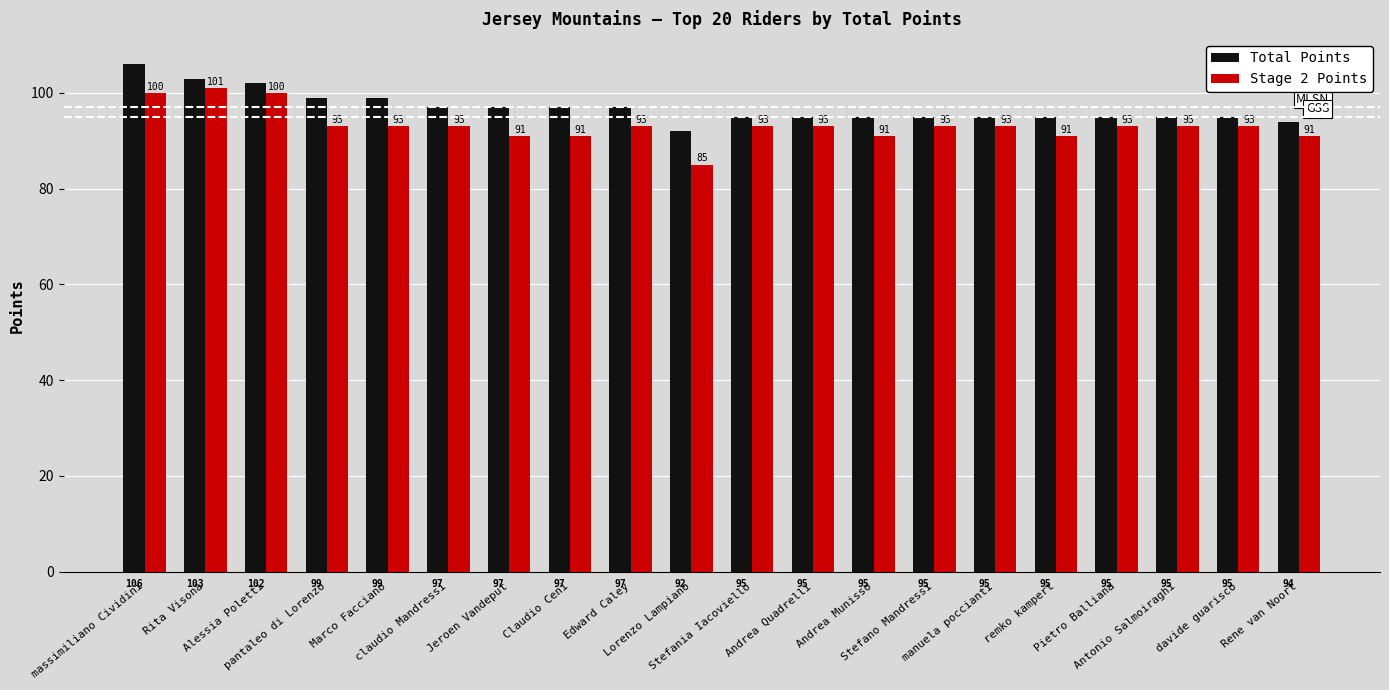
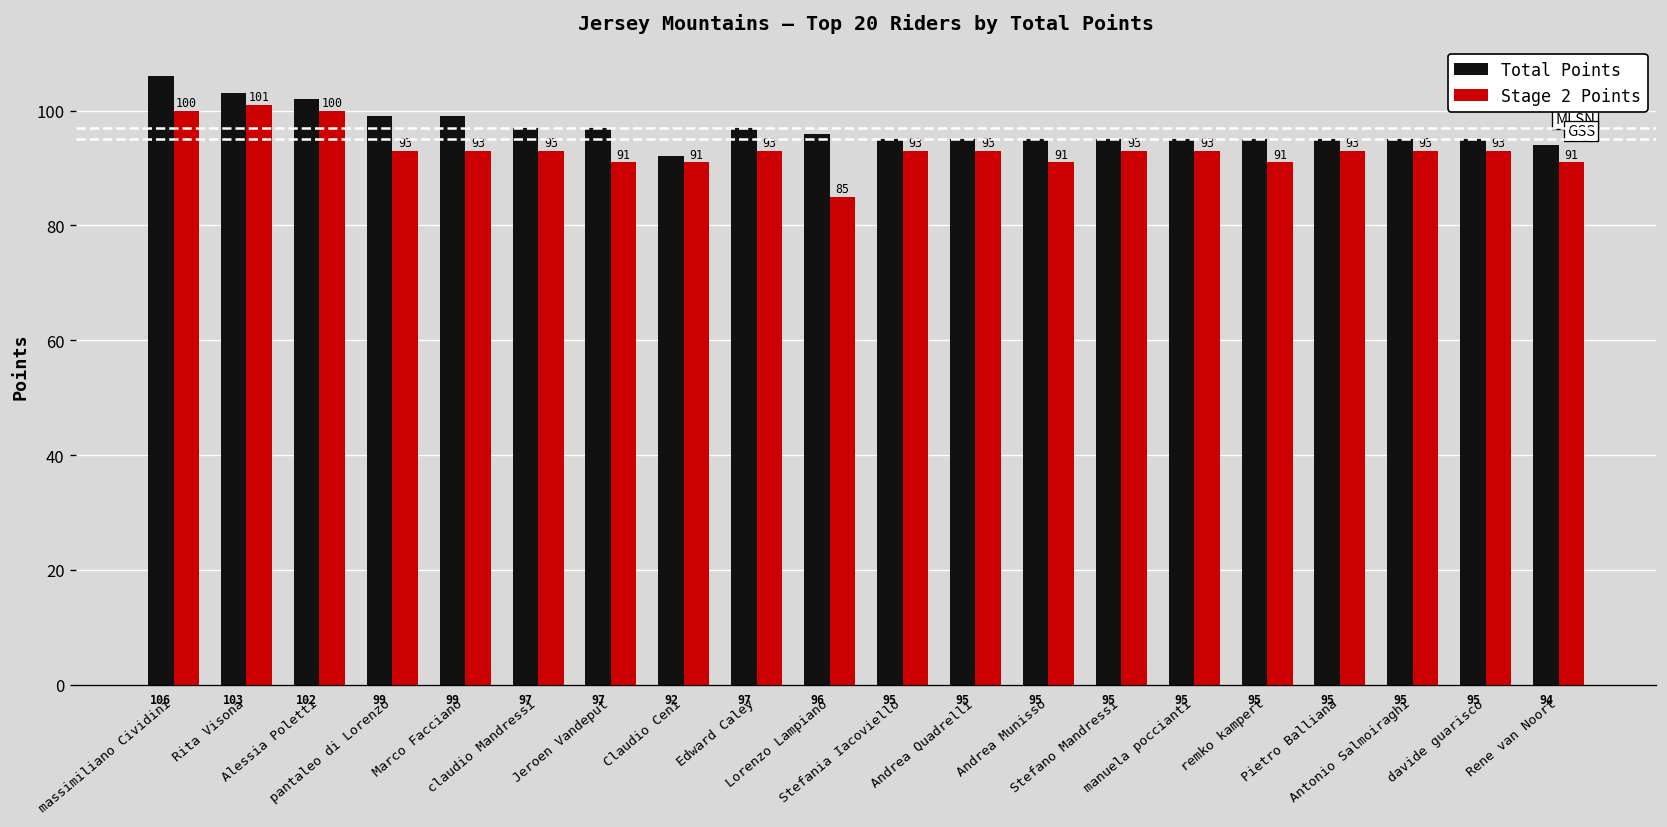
Total Points, Claudio Ceni: 97 -> 92
Total Points, Lorenzo Lampiano: 92 -> 96
